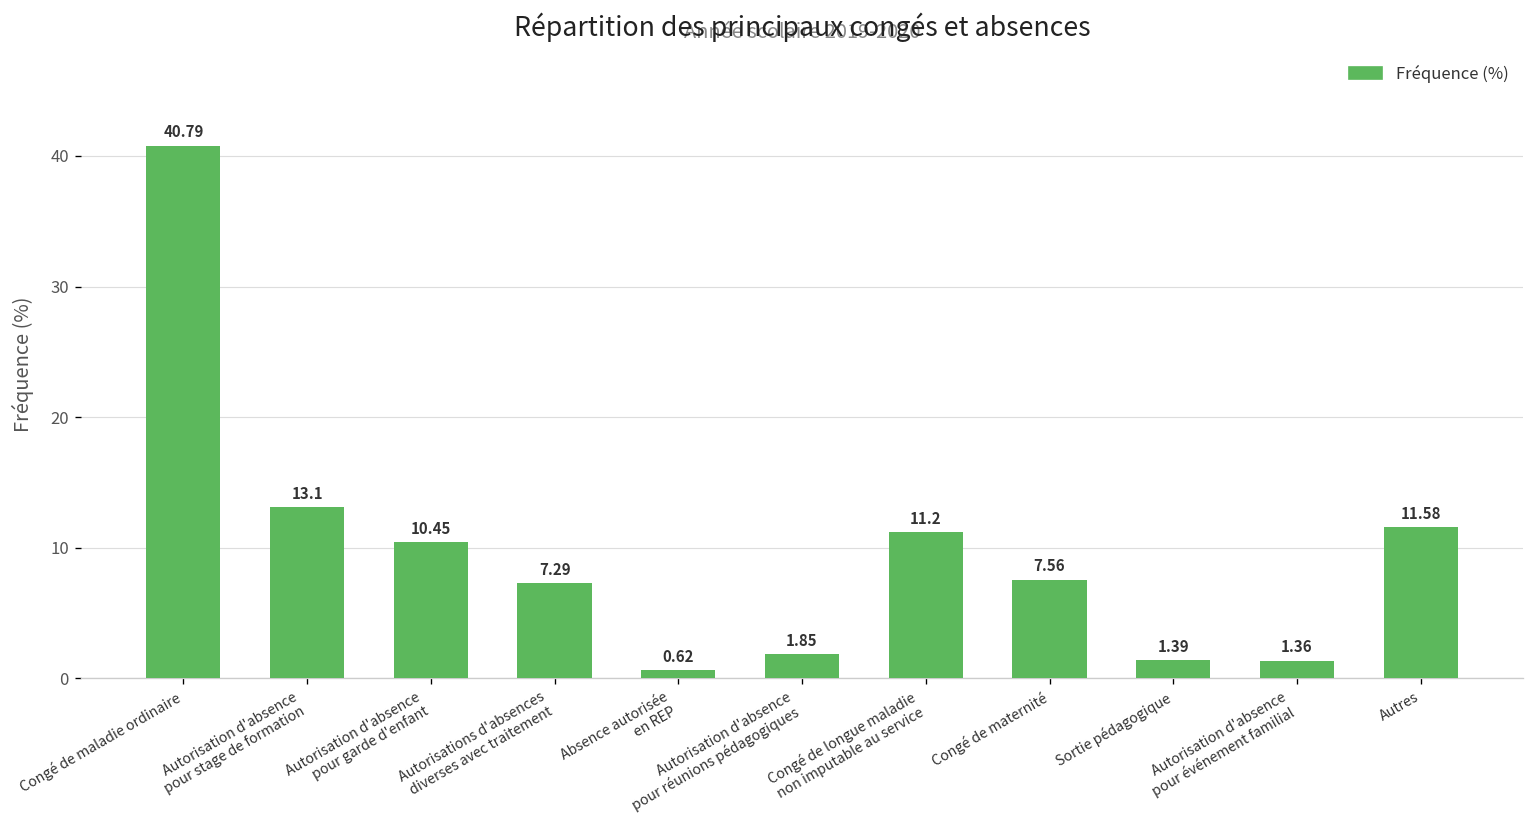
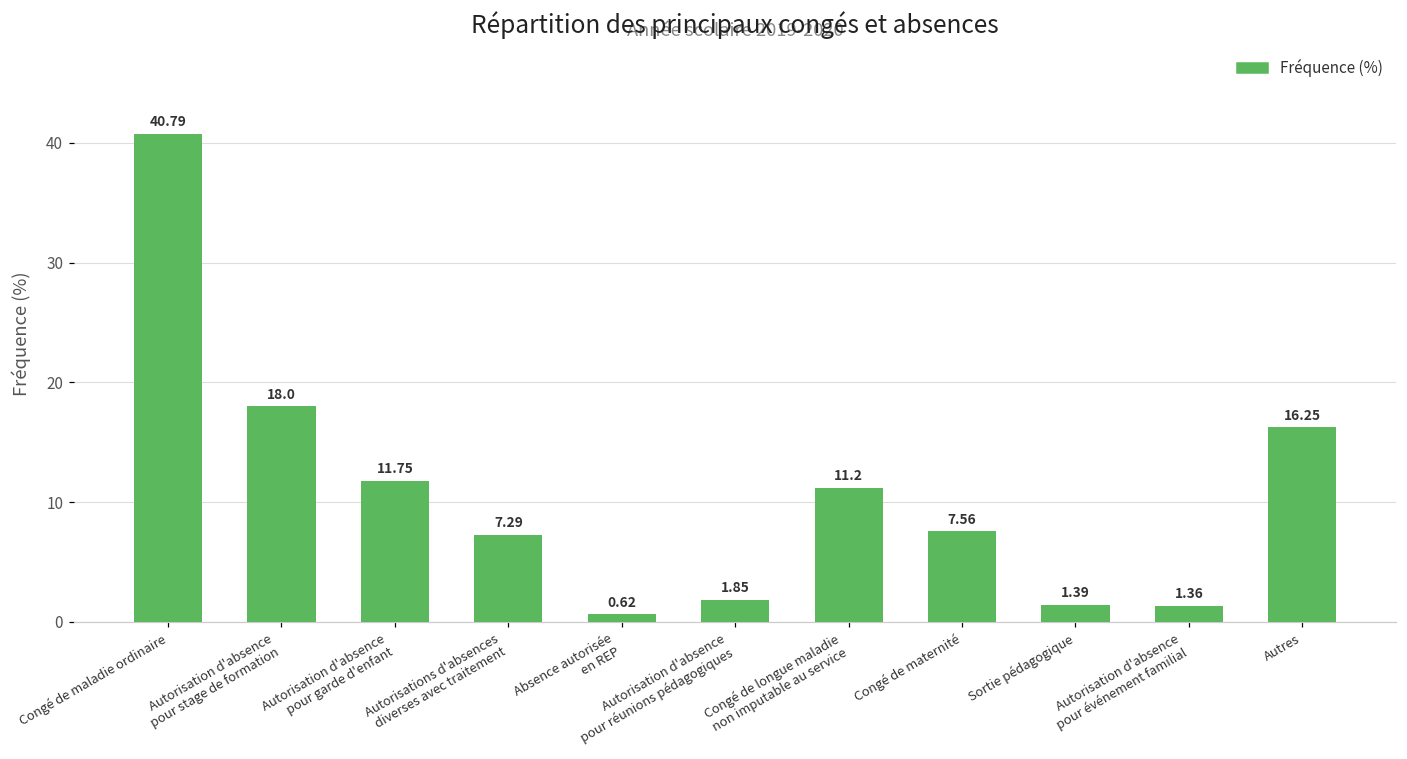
Autorisation d'absence pour stage de formation: 13.1 -> 18.0
Autorisation d'absence pour garde d'enfant: 10.45 -> 11.75
Autres: 11.58 -> 16.25
